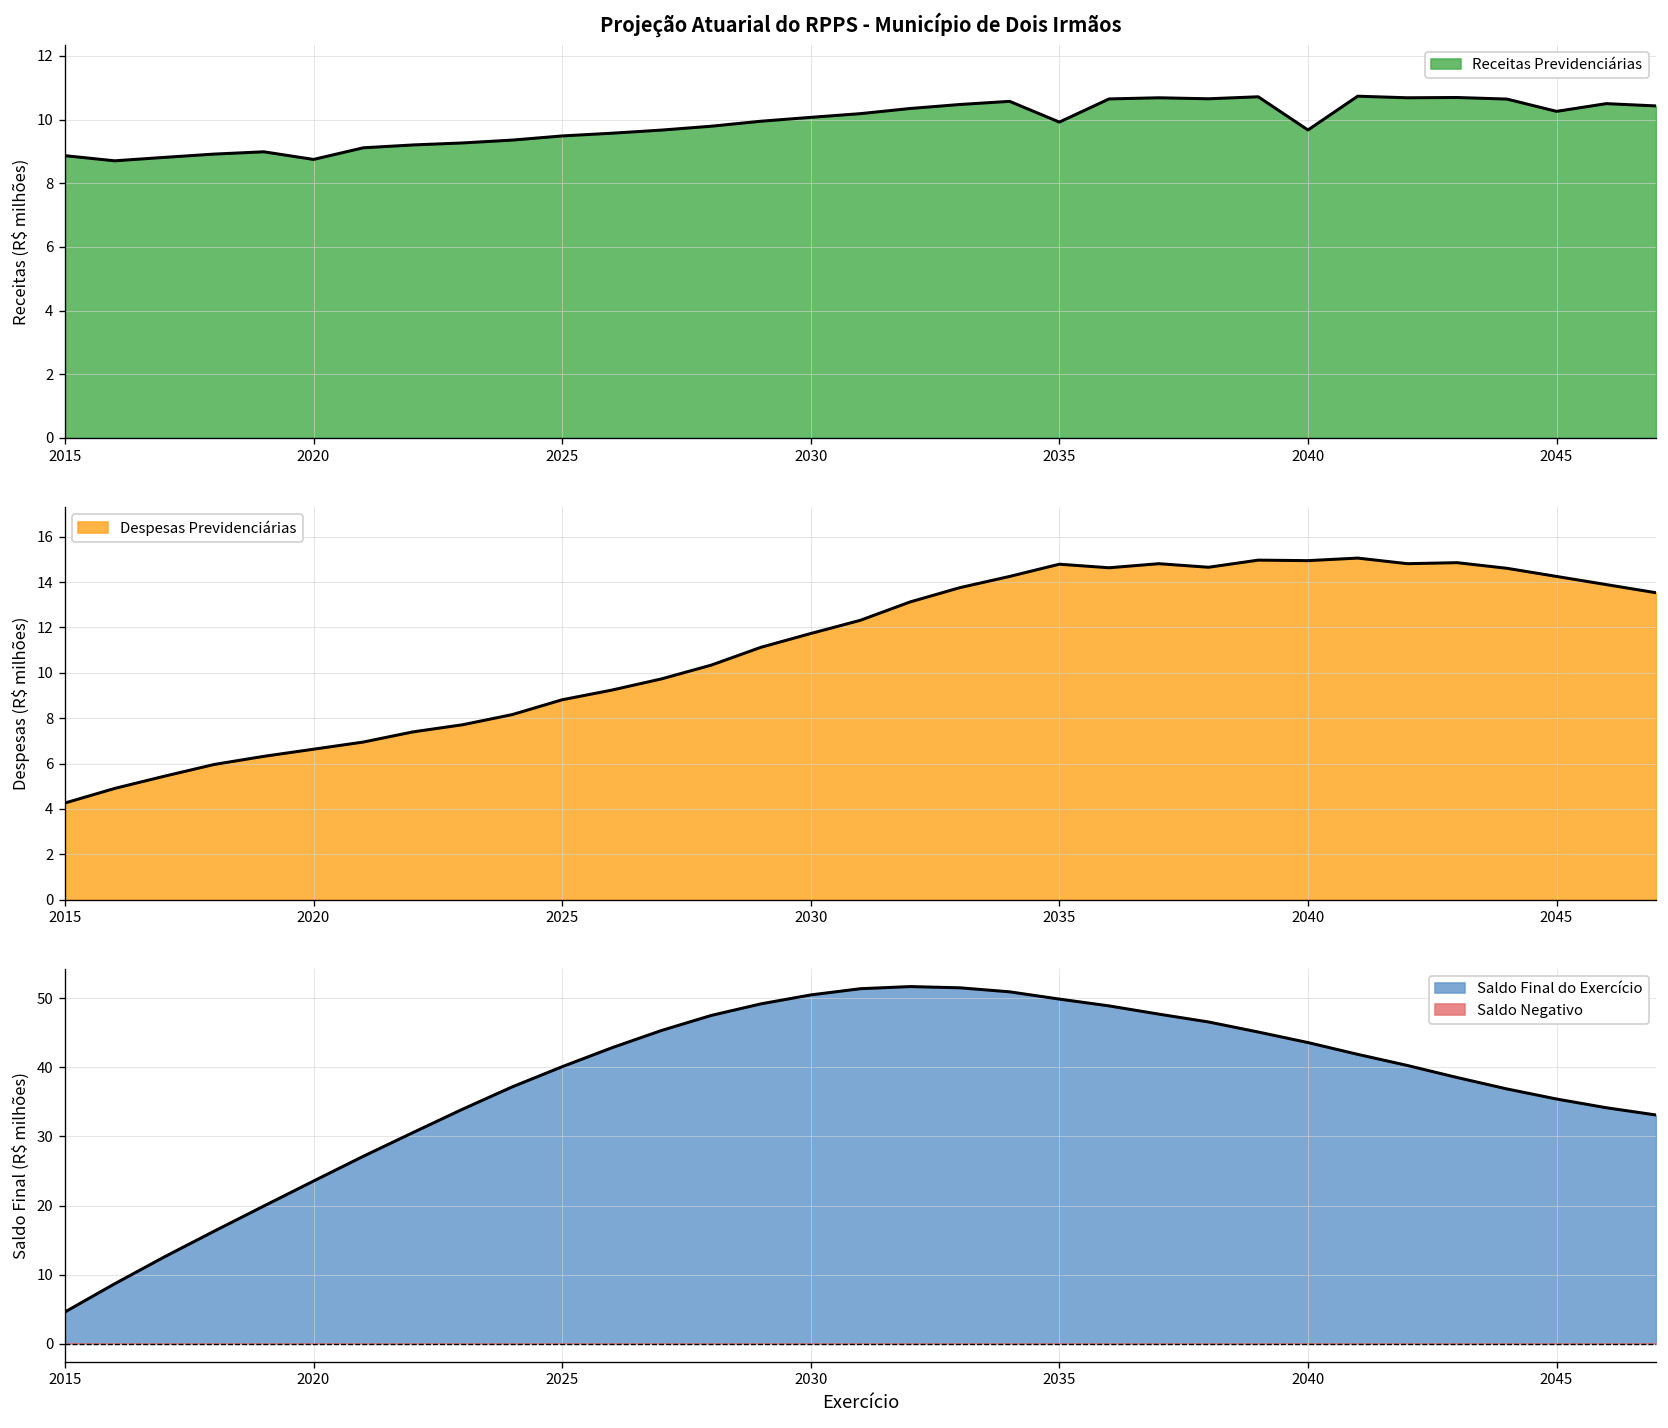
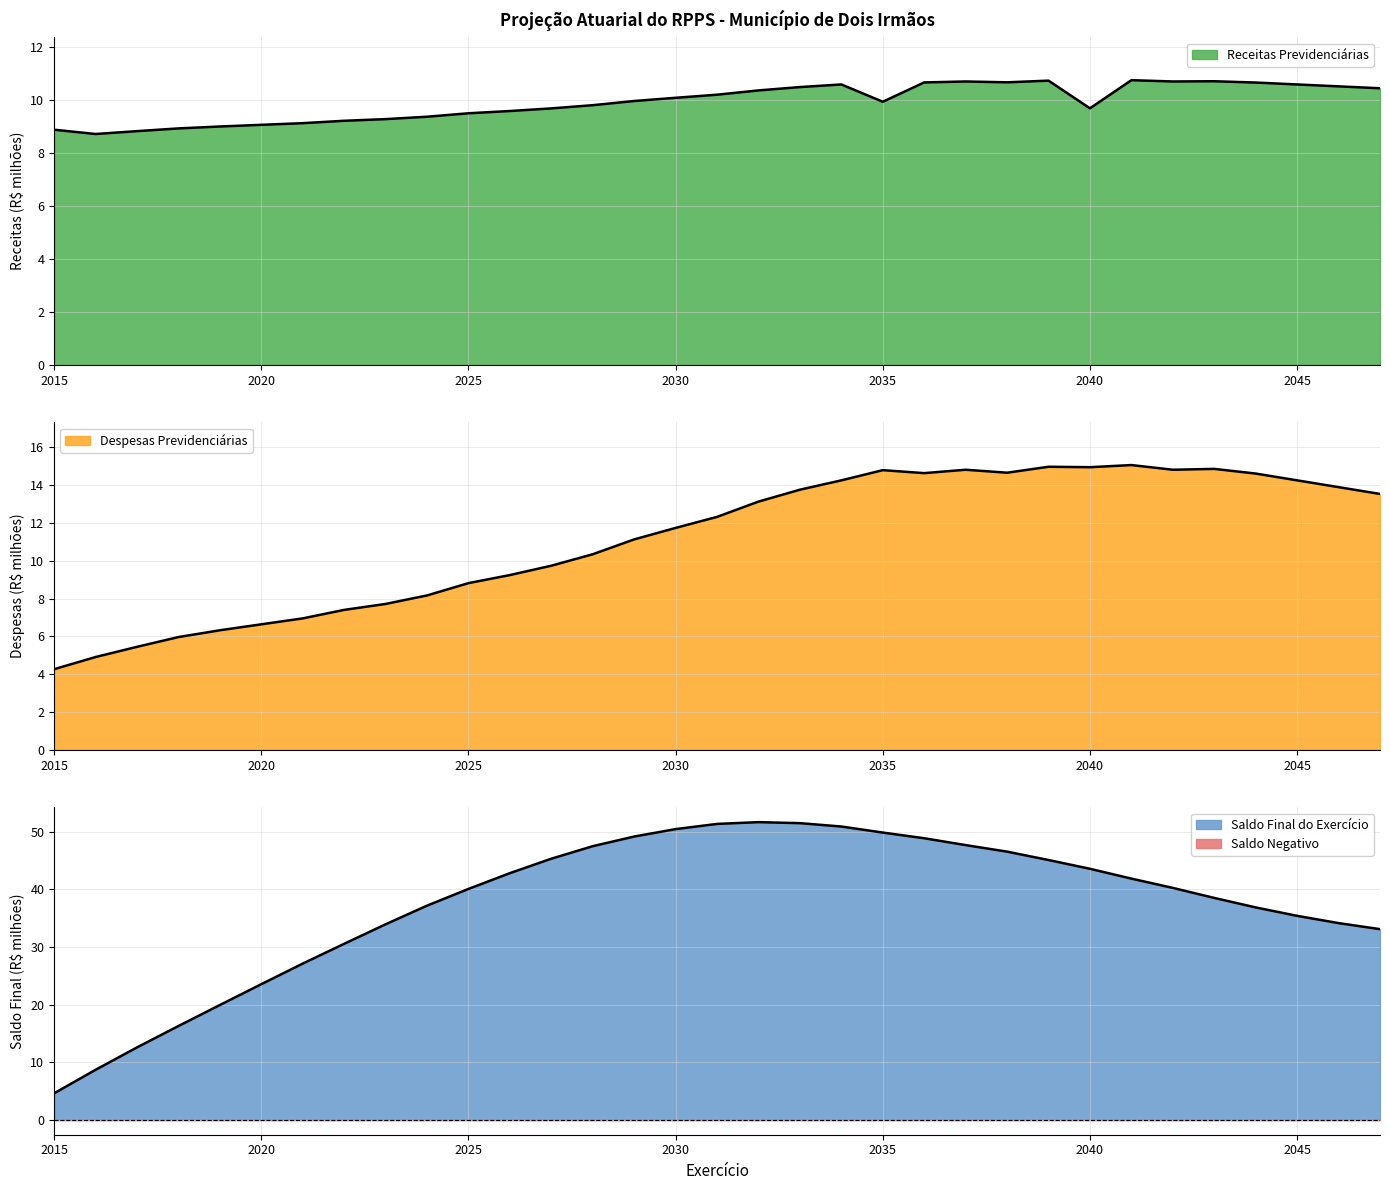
Projeção Atuarial do RPPS - Município de Dois Irmãos, 2020: 8.7 -> 9.1
Projeção Atuarial do RPPS - Município de Dois Irmãos, 2045: 10.3 -> 10.6
